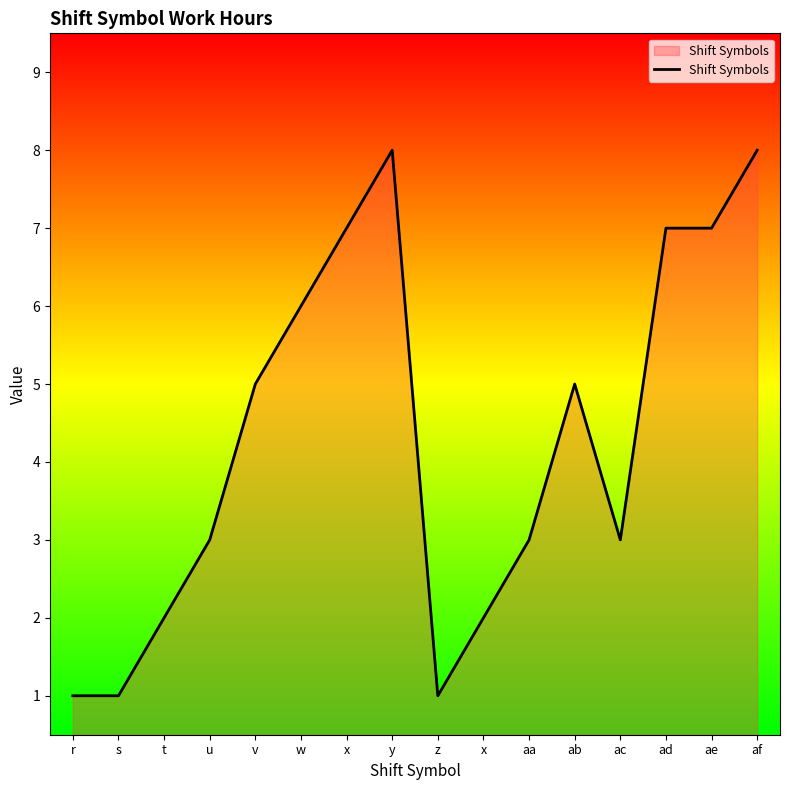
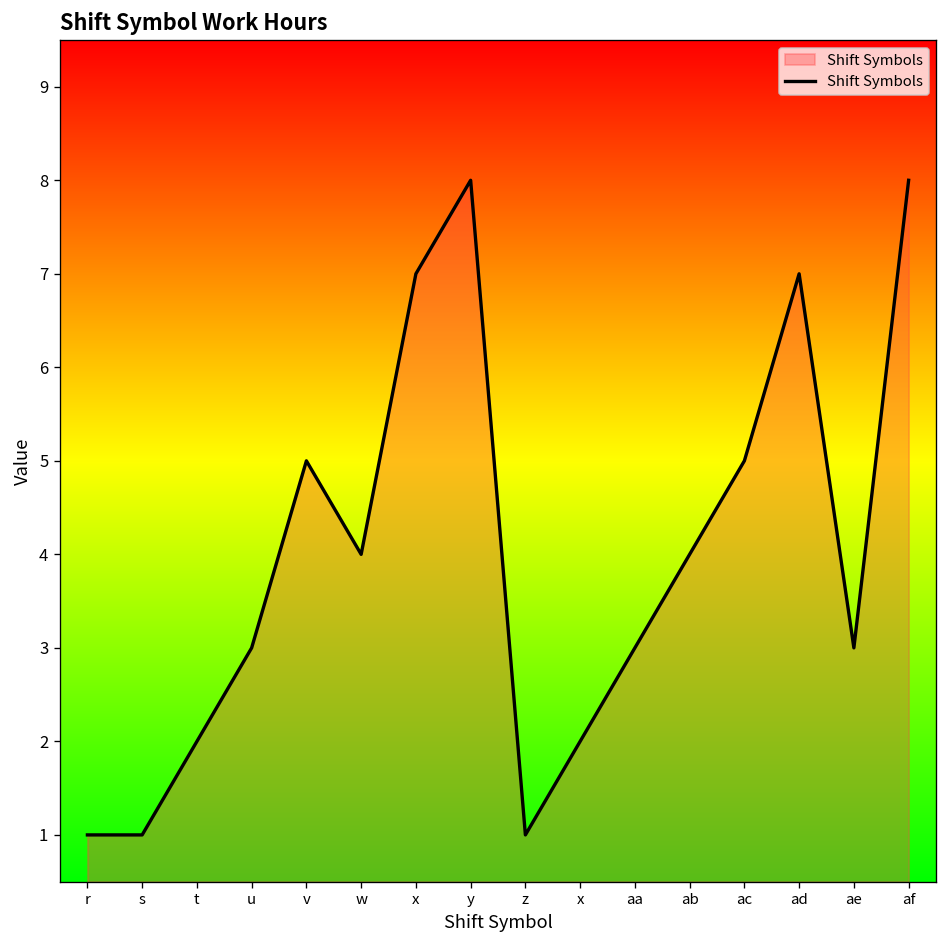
w: 6 -> 4
ab: 5 -> 4
ac: 3 -> 5
ae: 7 -> 3
